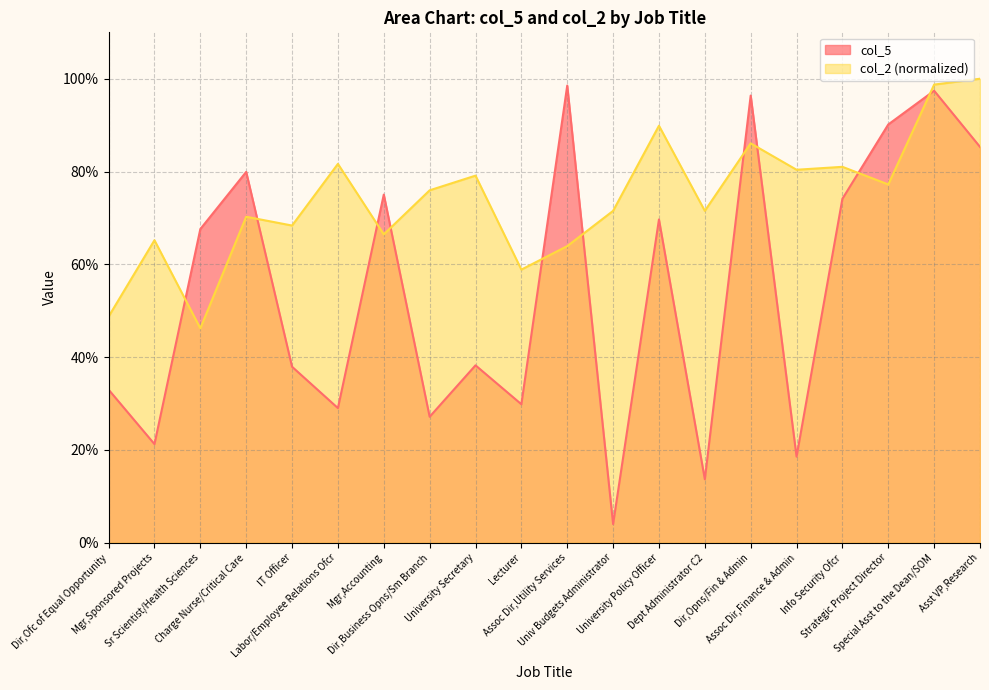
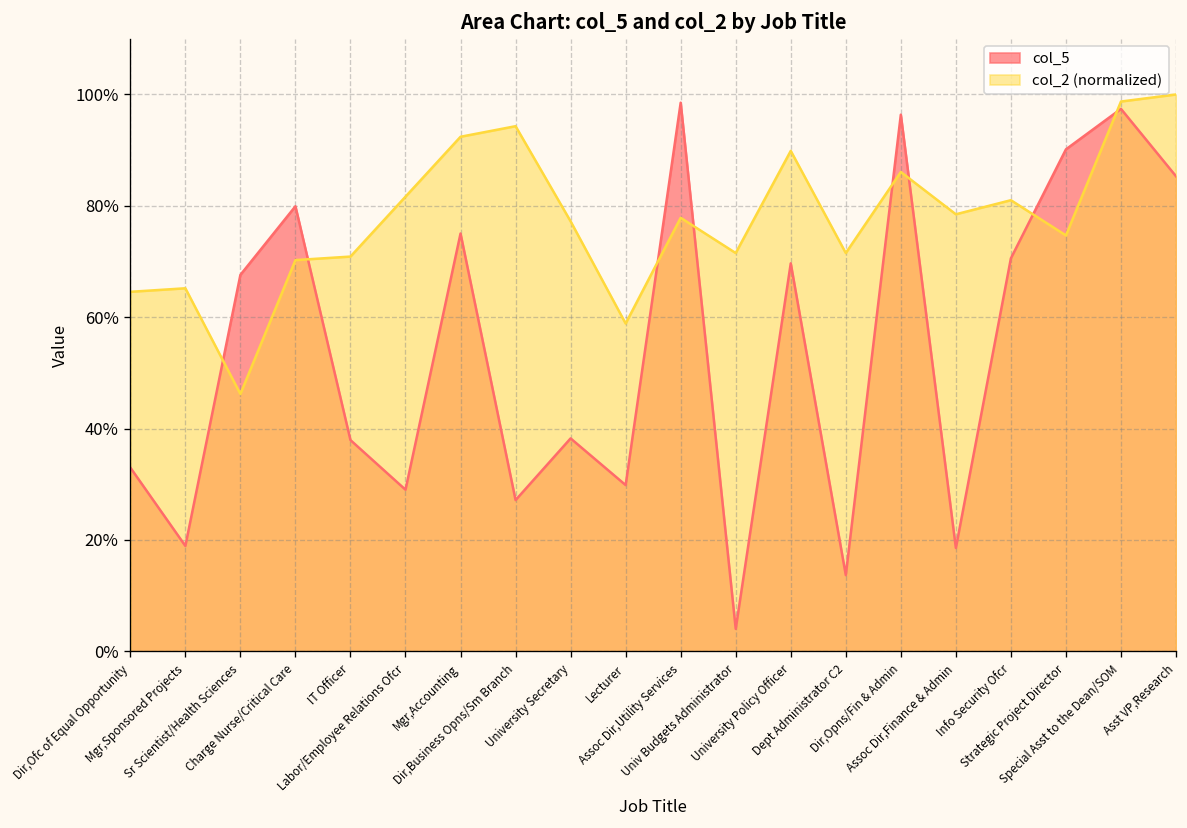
col_2 (normalized), Dir,Ofc of Equal Opportunity: 49% -> 65%
col_5, Mgr,Sponsored Projects: 21% -> 19%
col_2 (normalized), IT Officer: 68% -> 71%
col_2 (normalized), Mgr,Accounting: 66% -> 92%
col_2 (normalized), Dir,Business Opns/Sm Branch: 76% -> 94%
col_2 (normalized), University Secretary: 79% -> 77%
col_2 (normalized), Assoc Dir,Utility Services: 64% -> 78%
col_2 (normalized), Assoc Dir,Finance & Admin: 80% -> 78%
col_5, Info Security Ofcr: 74% -> 71%
col_2 (normalized), Strategic Project Director: 77% -> 75%
